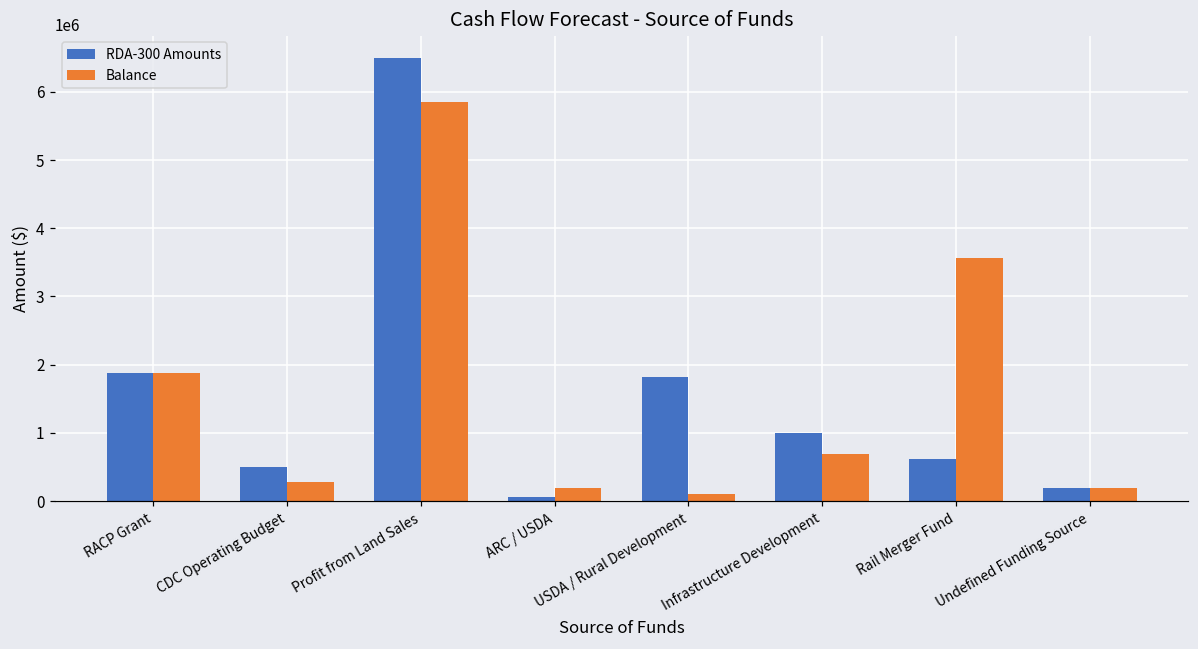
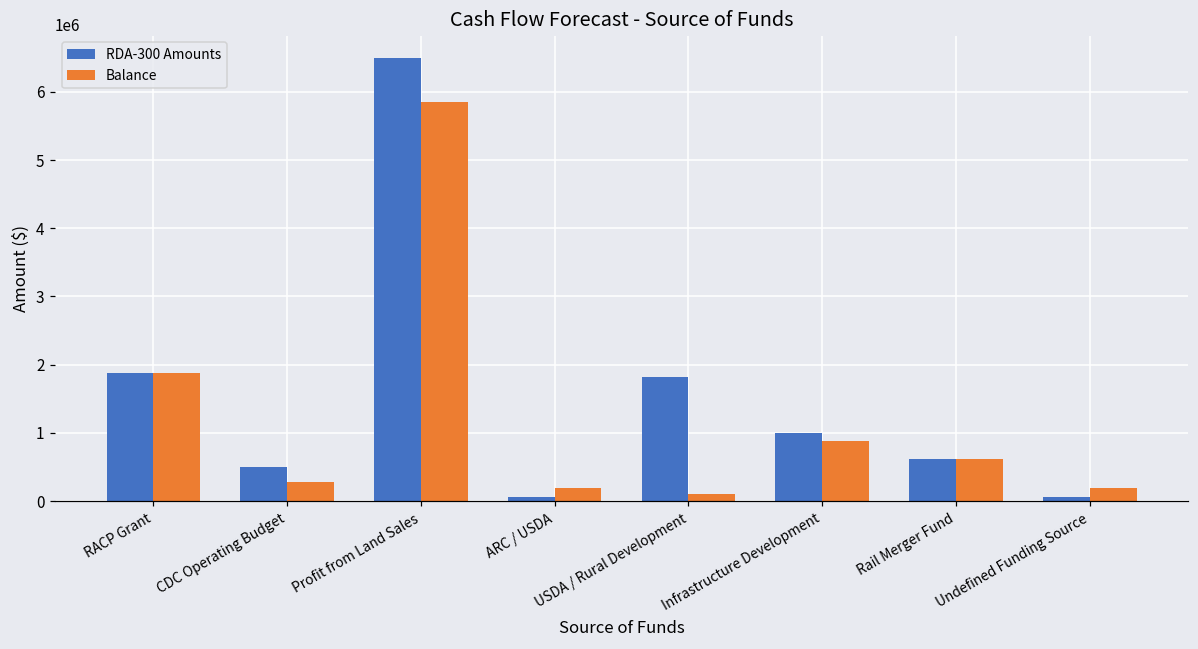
Balance, Infrastructure Development: 700000 -> 900000
Balance, Rail Merger Fund: 3600000 -> 600000
RDA-300 Amounts, Undefined Funding Source: 200000 -> 100000
